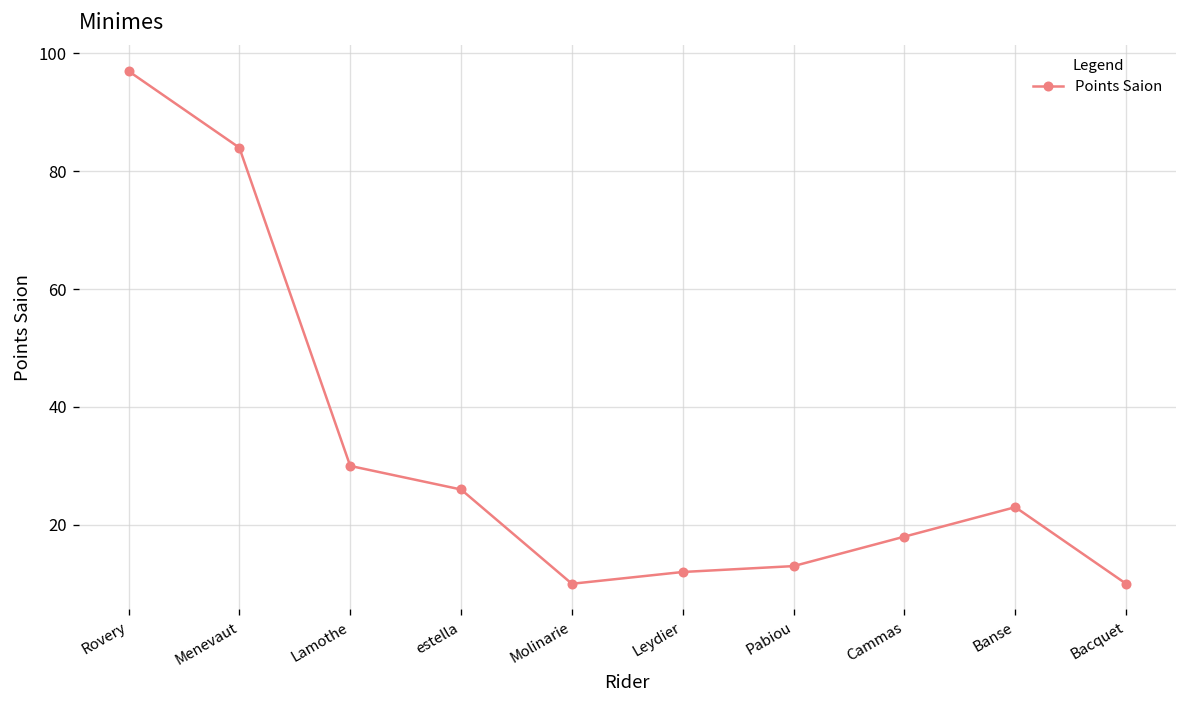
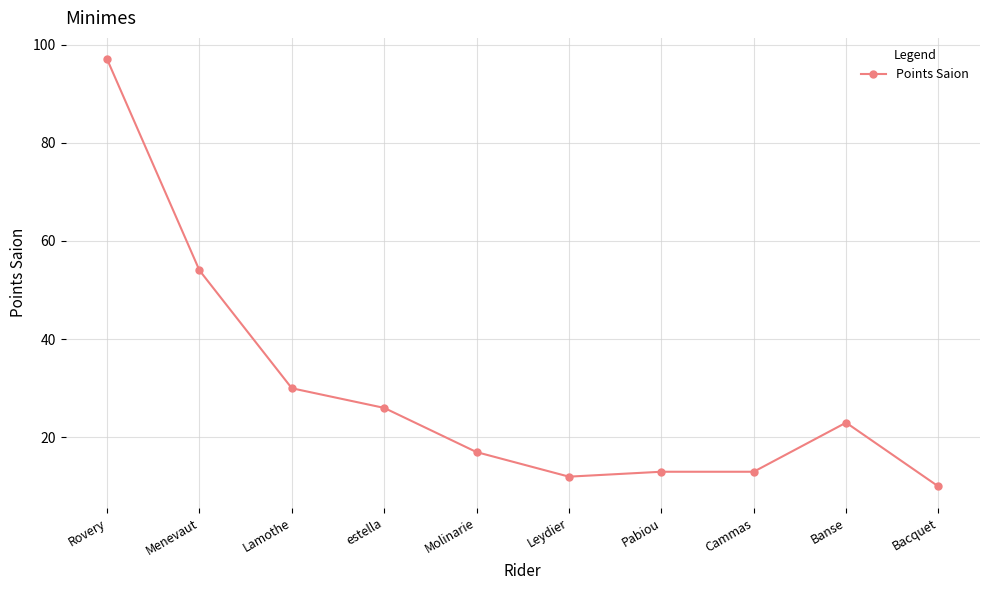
Menevaut: 84 -> 54
Molinarie: 10 -> 17
Cammas: 18 -> 13
